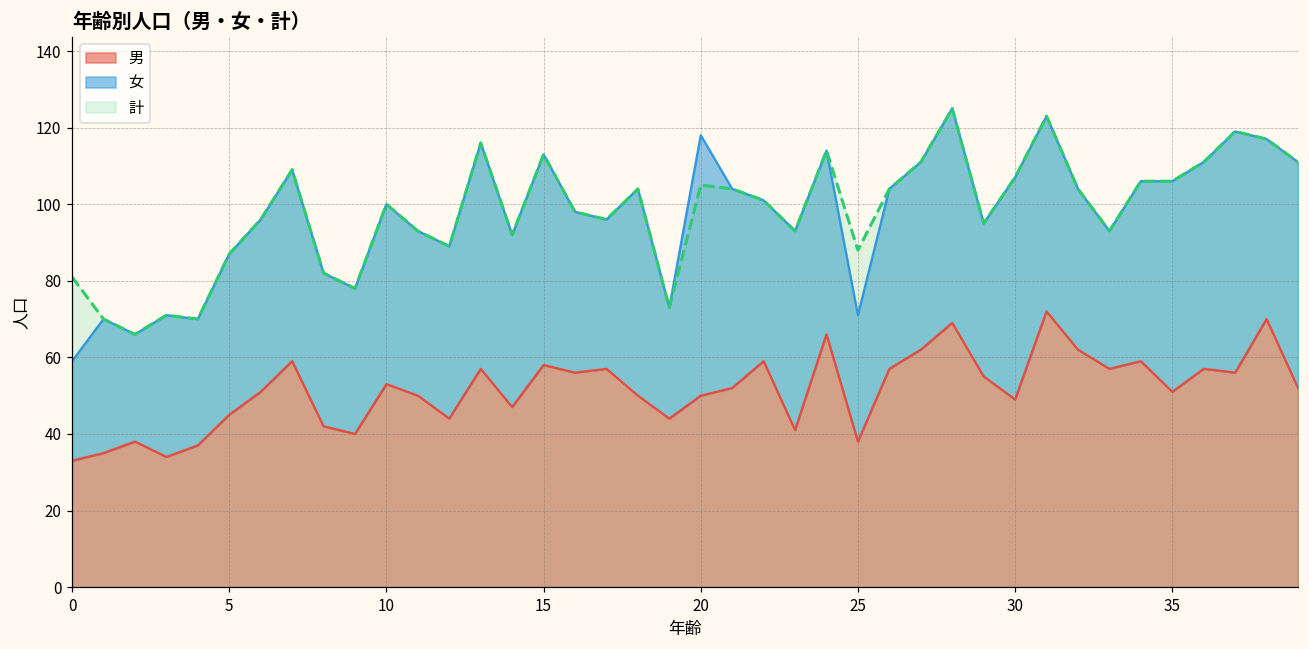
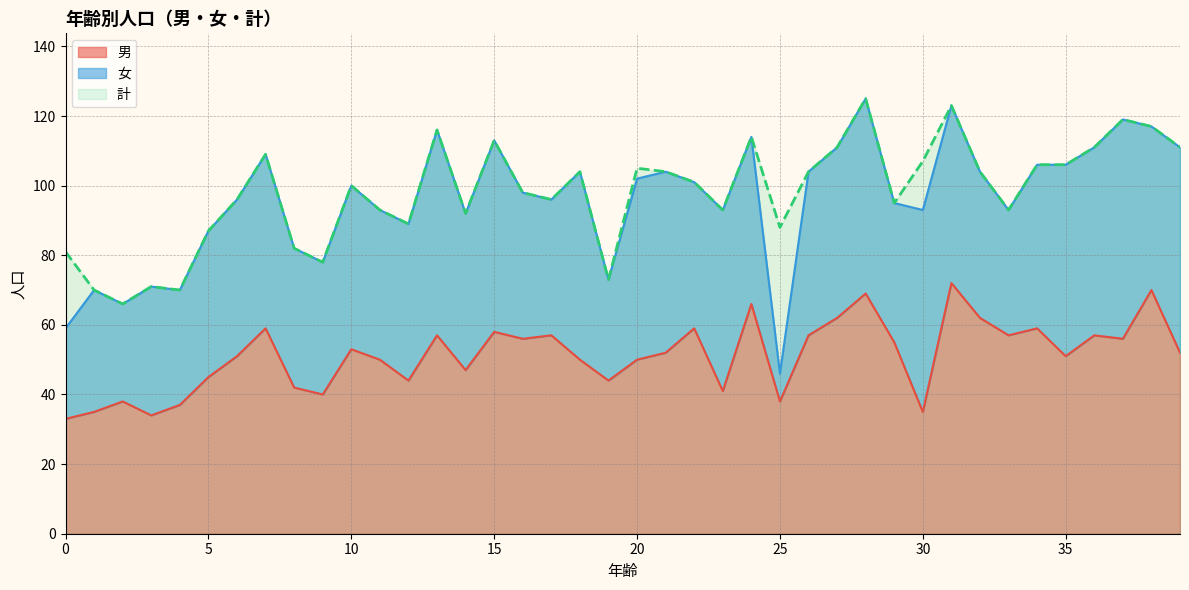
女, 20: 68 -> 52
女, 25: 33 -> 8
男, 30: 49 -> 35
